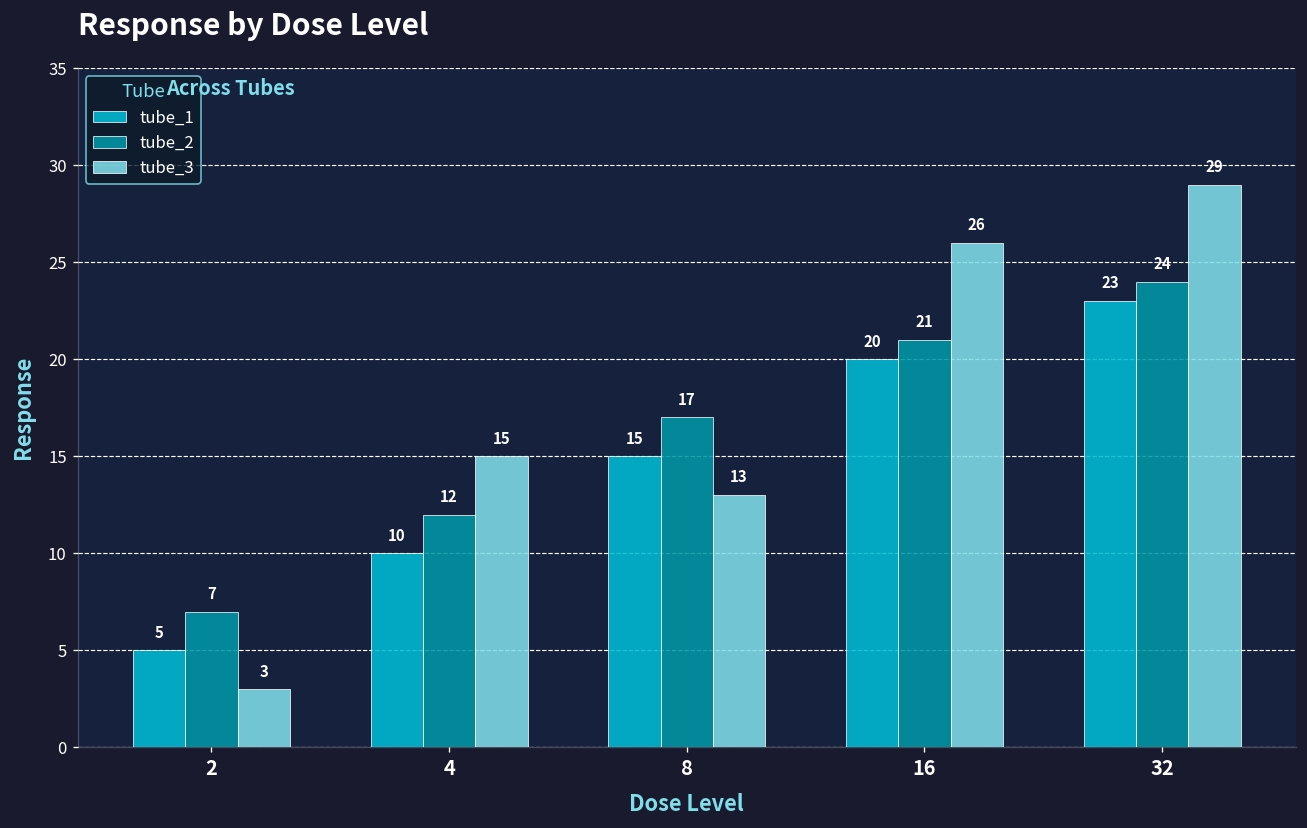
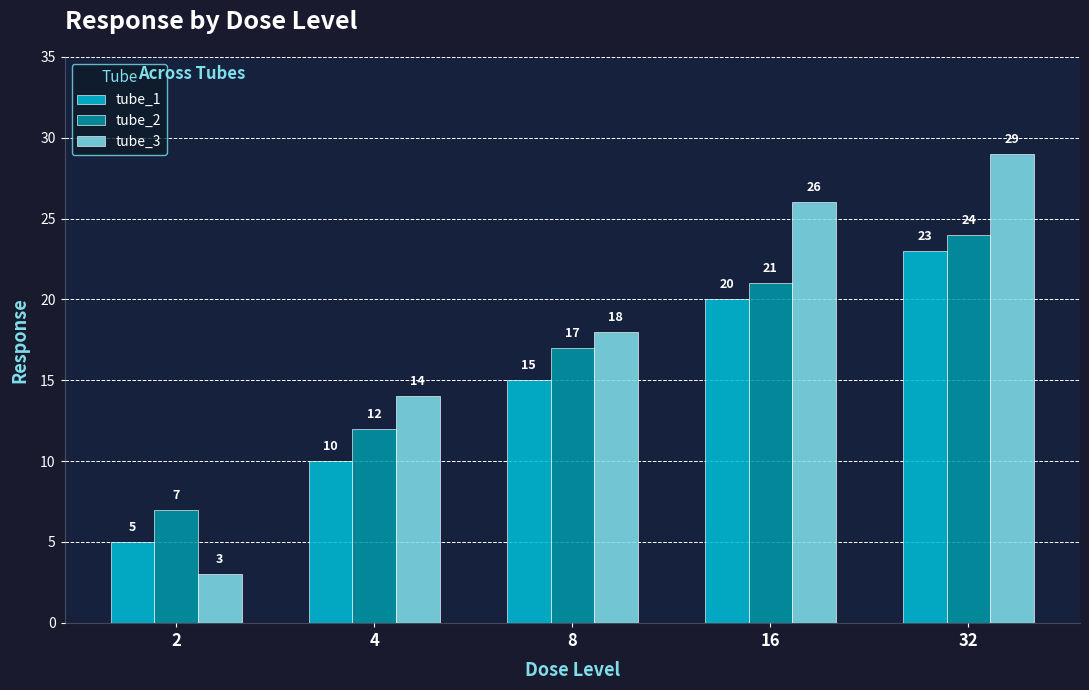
tube_3, 4: 15 -> 14
tube_3, 8: 13 -> 18
